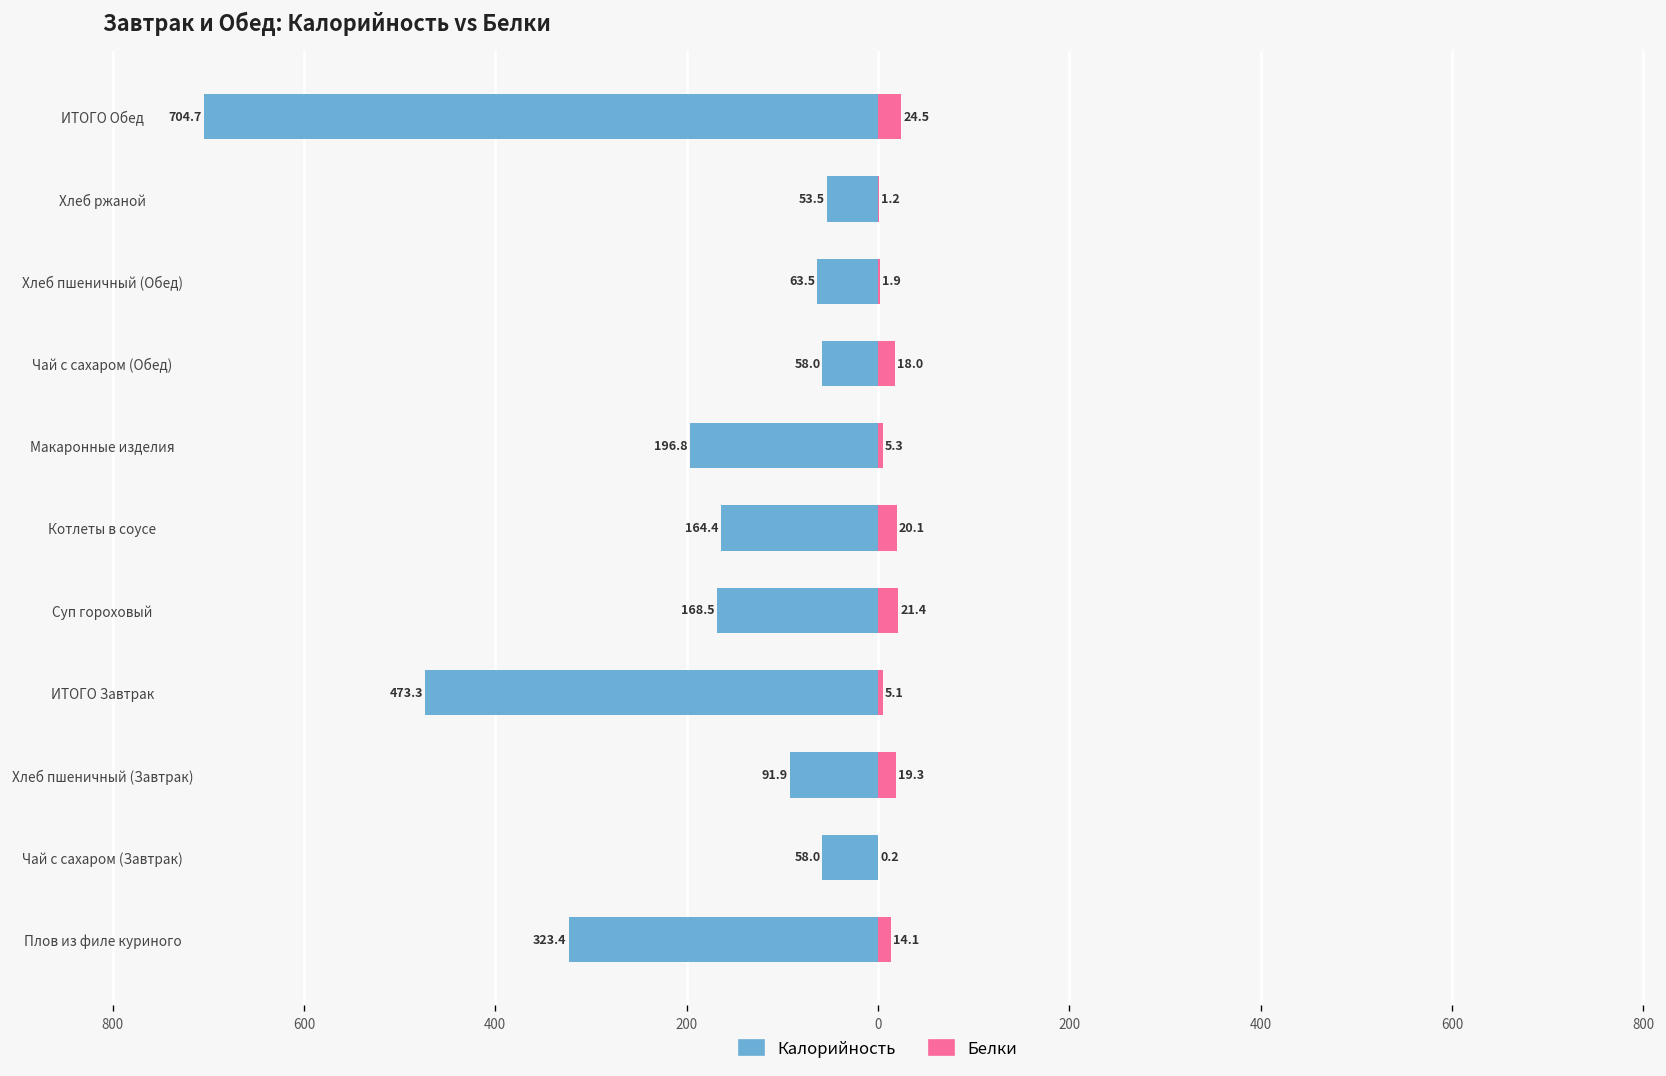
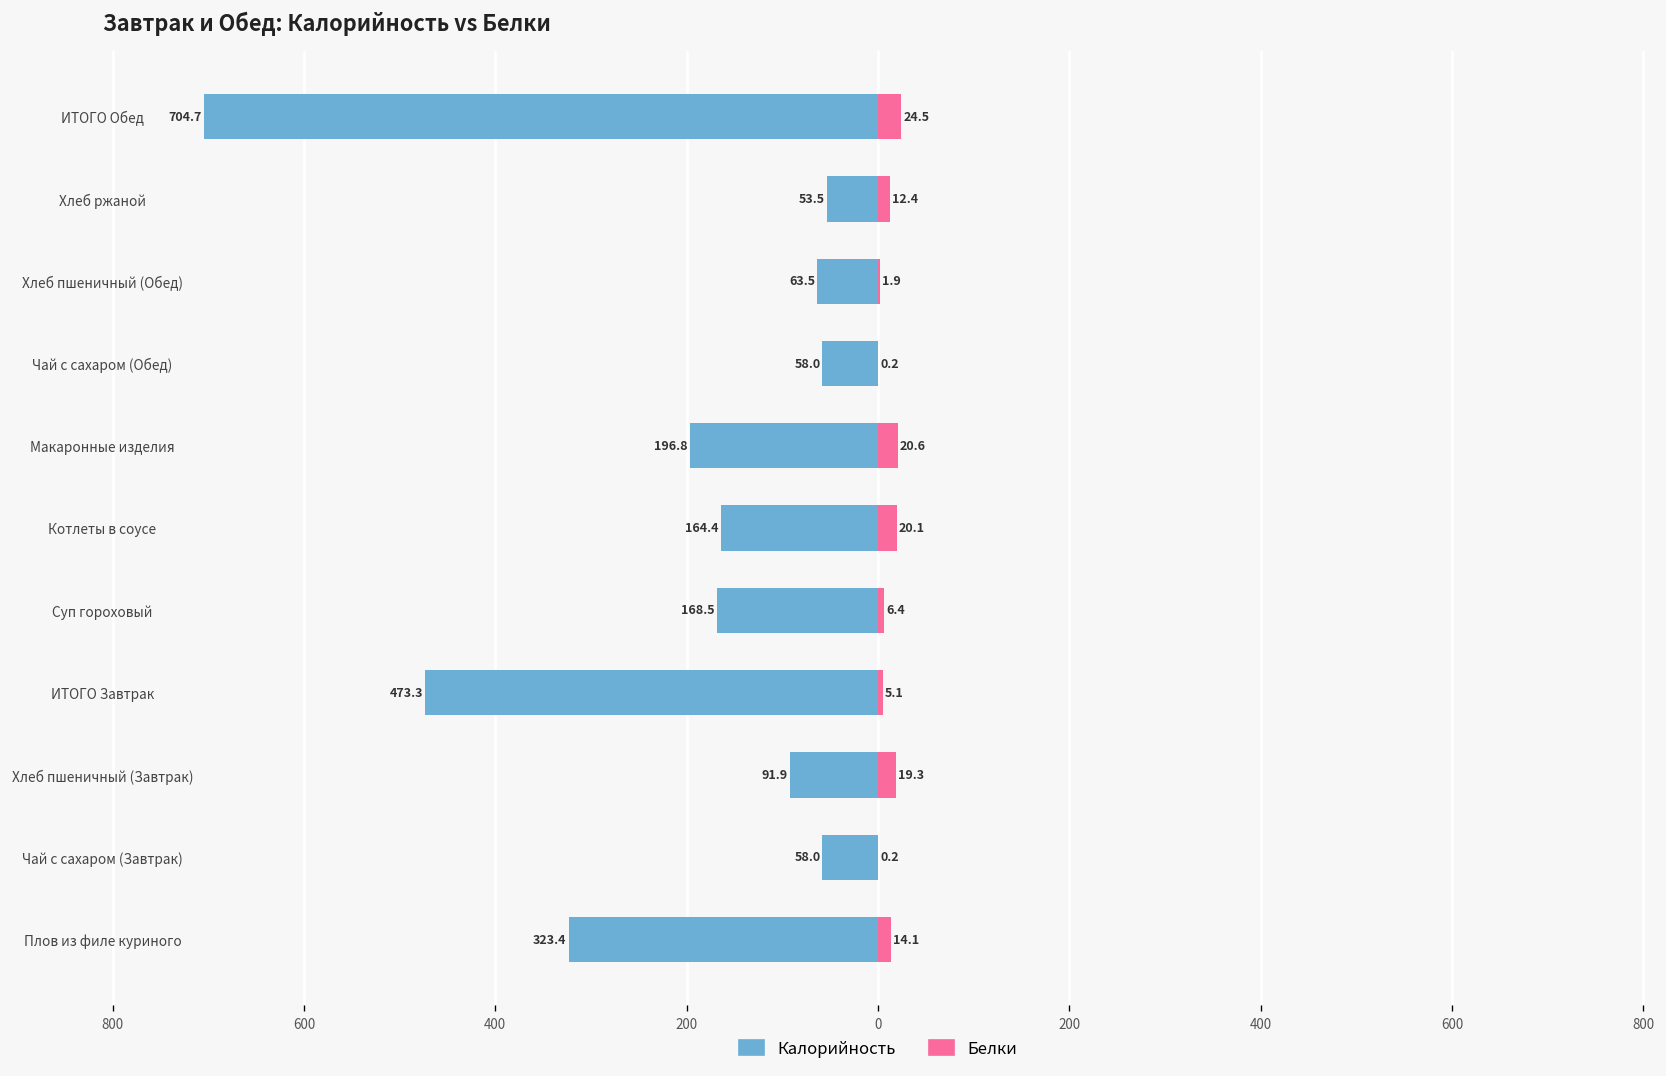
Белки, Хлеб ржаной: 1.2 -> 12.4
Белки, Чай с сахаром (Обед): 18.0 -> 0.2
Белки, Макаронные изделия: 5.3 -> 20.6
Белки, Суп гороховый: 21.4 -> 6.4
